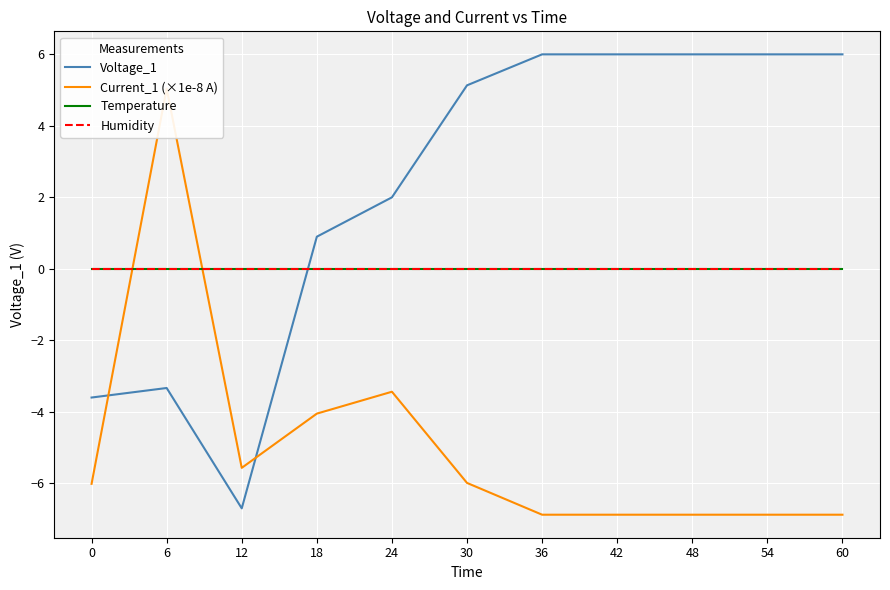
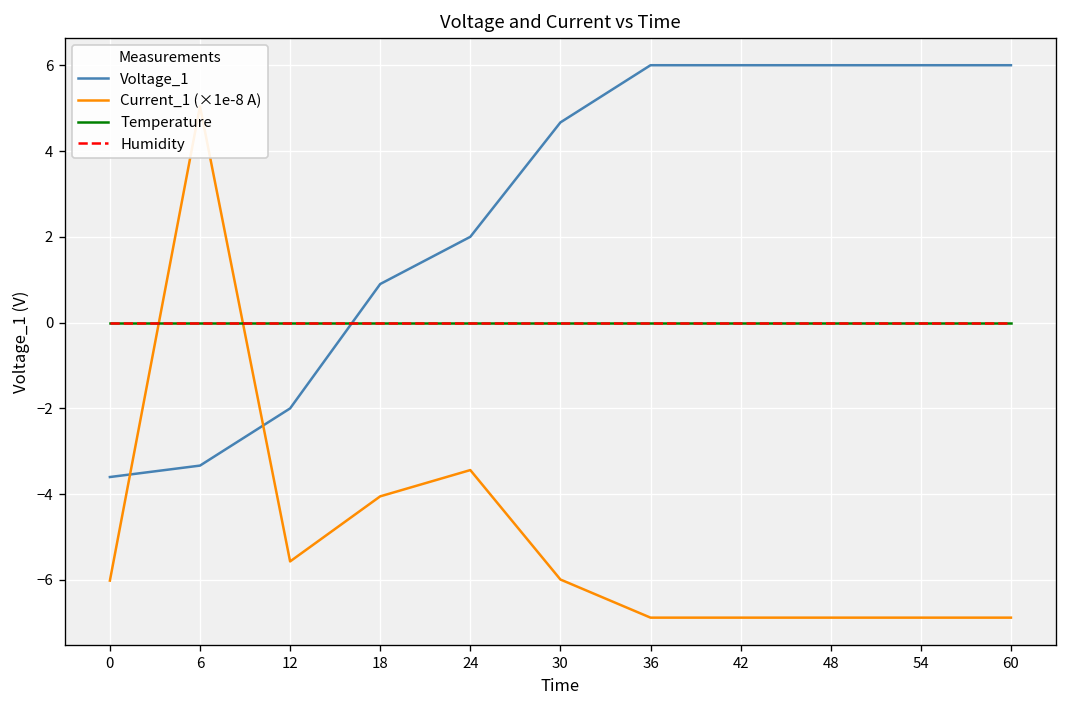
Voltage_1, 12: -6.7 -> -2.0
Voltage_1, 30: 5.1 -> 4.7
